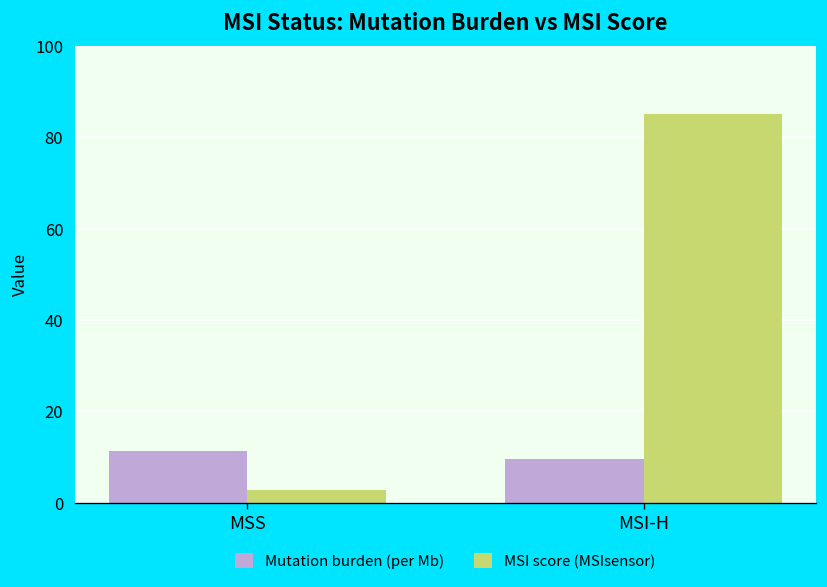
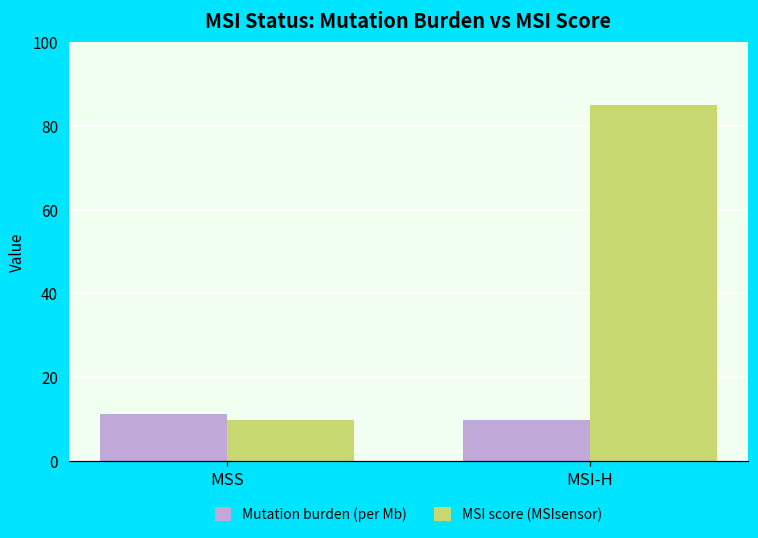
MSI score (MSIsensor), MSS: 3 -> 10
